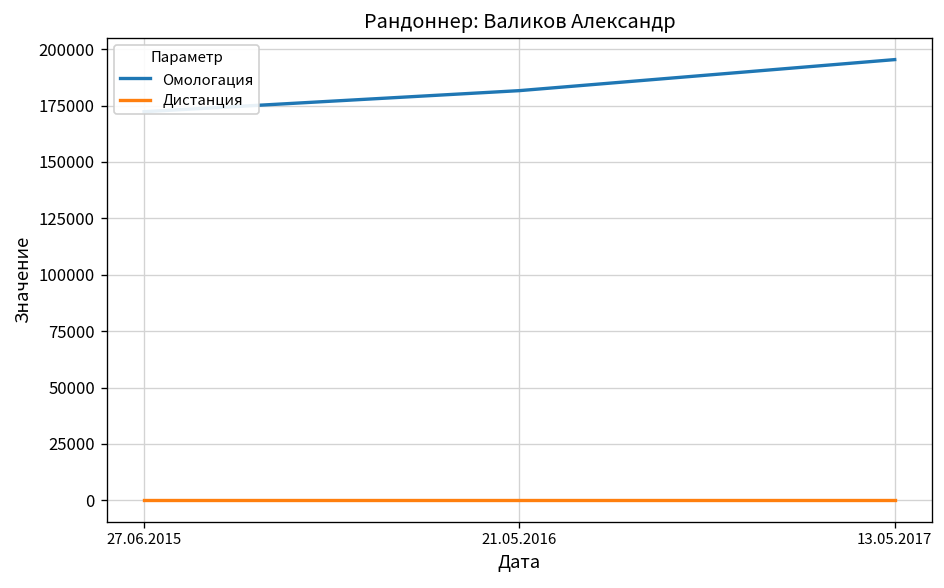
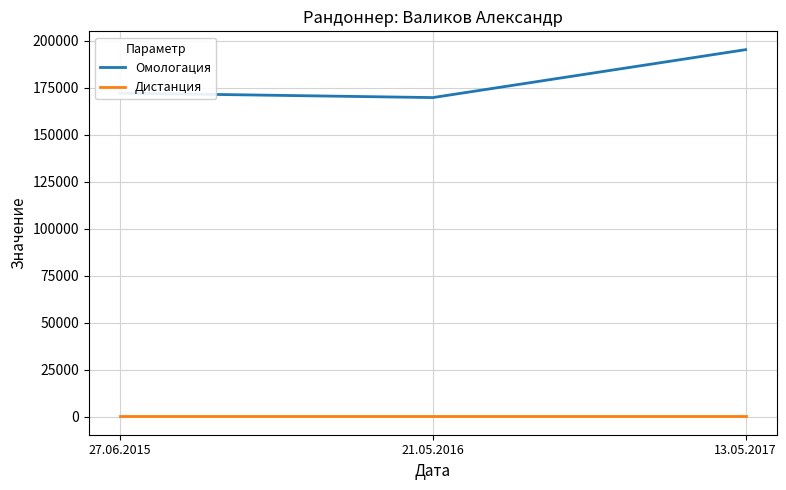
Омологация, 21.05.2016: 182000 -> 170000
